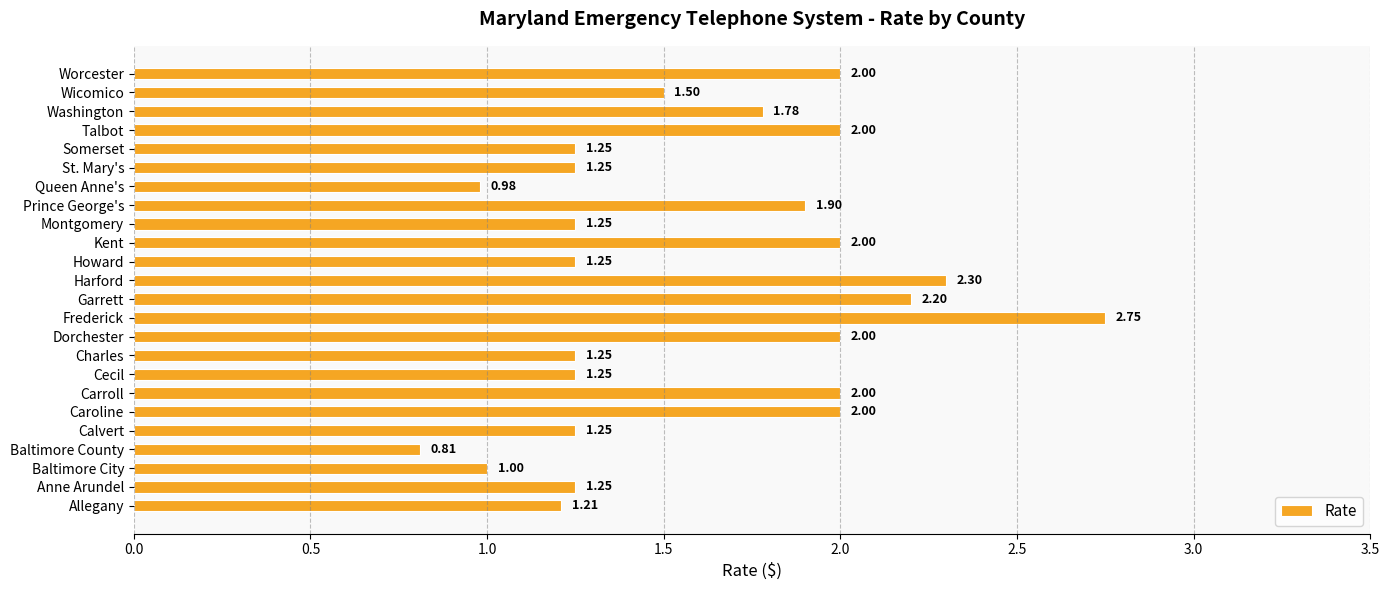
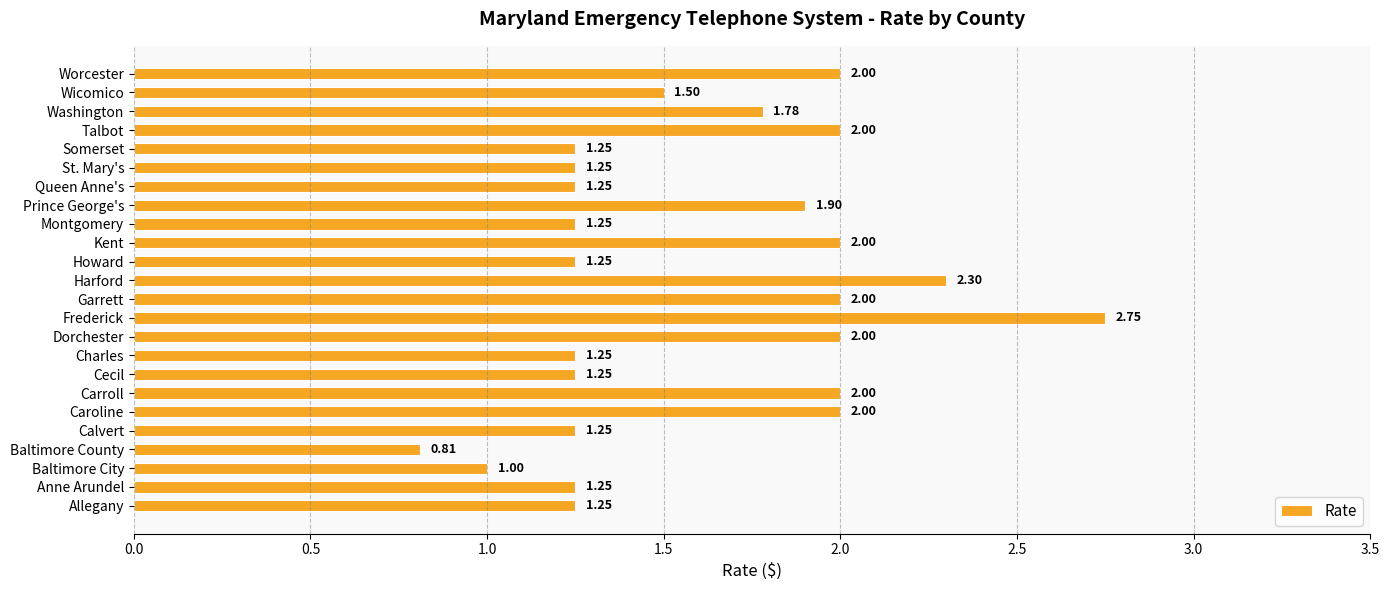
Queen Anne's: 0.98 -> 1.25
Garrett: 2.20 -> 2.00
Allegany: 1.21 -> 1.25
